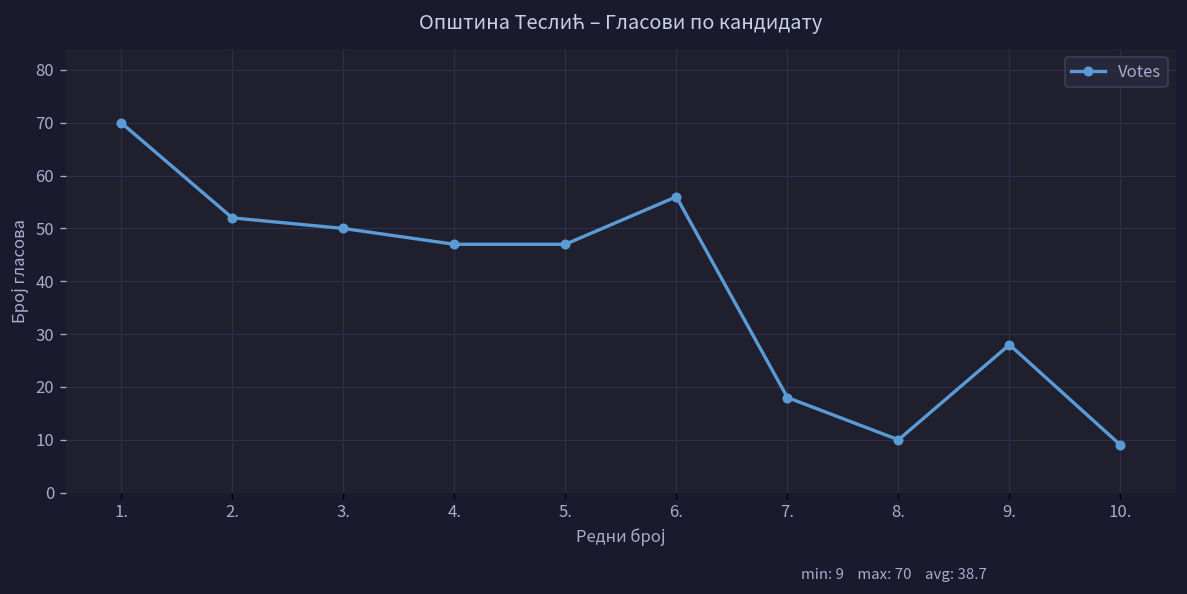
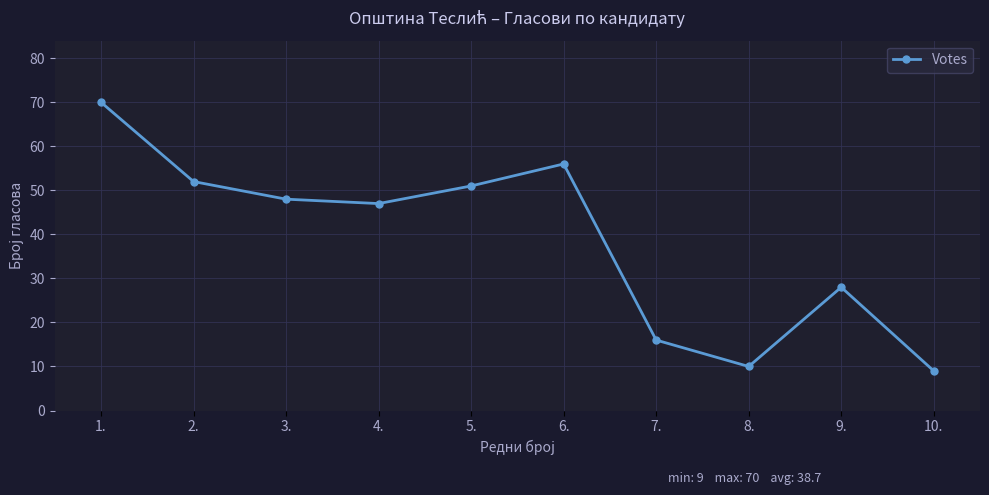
3.: 50 -> 48
5.: 47 -> 51
7.: 18 -> 16
